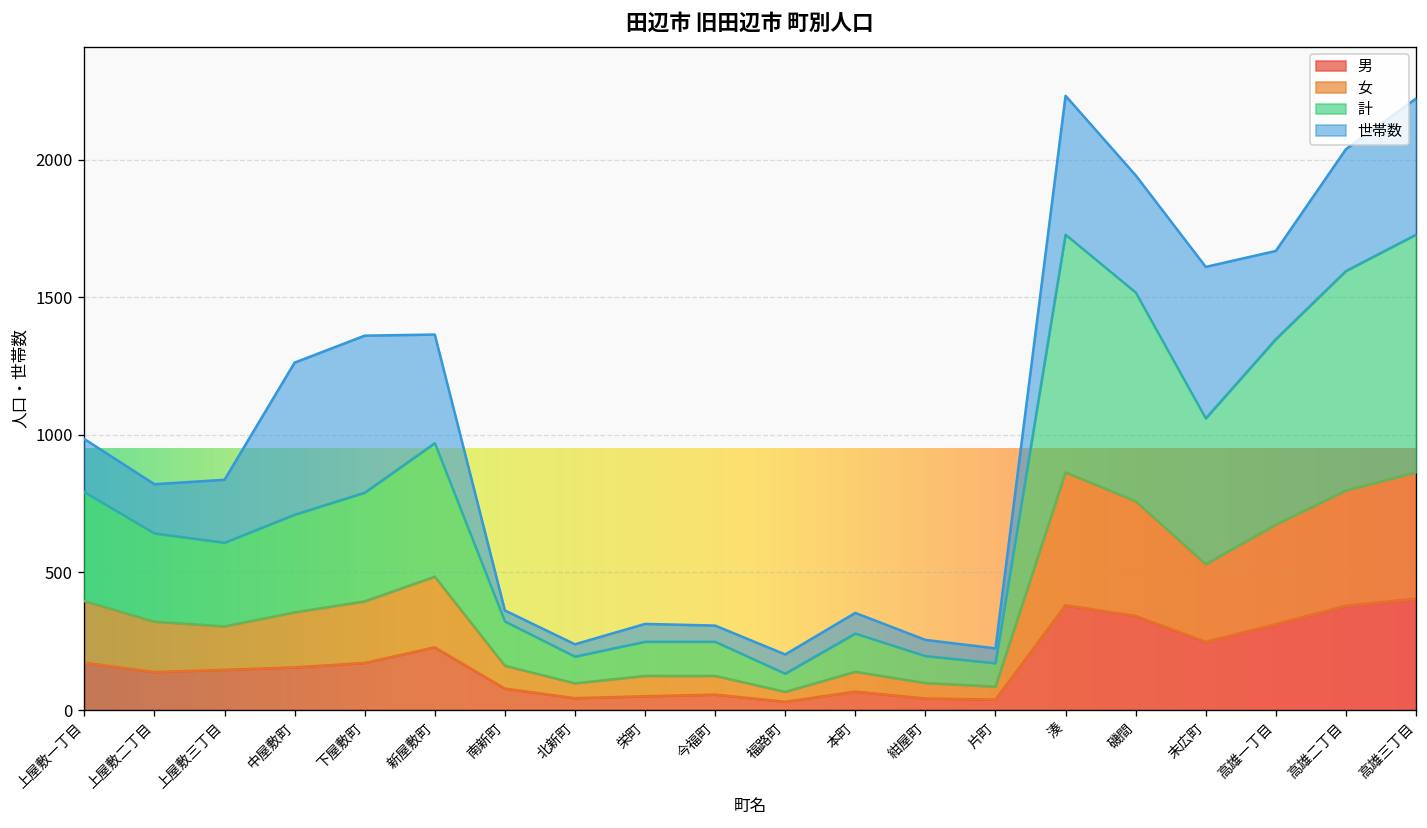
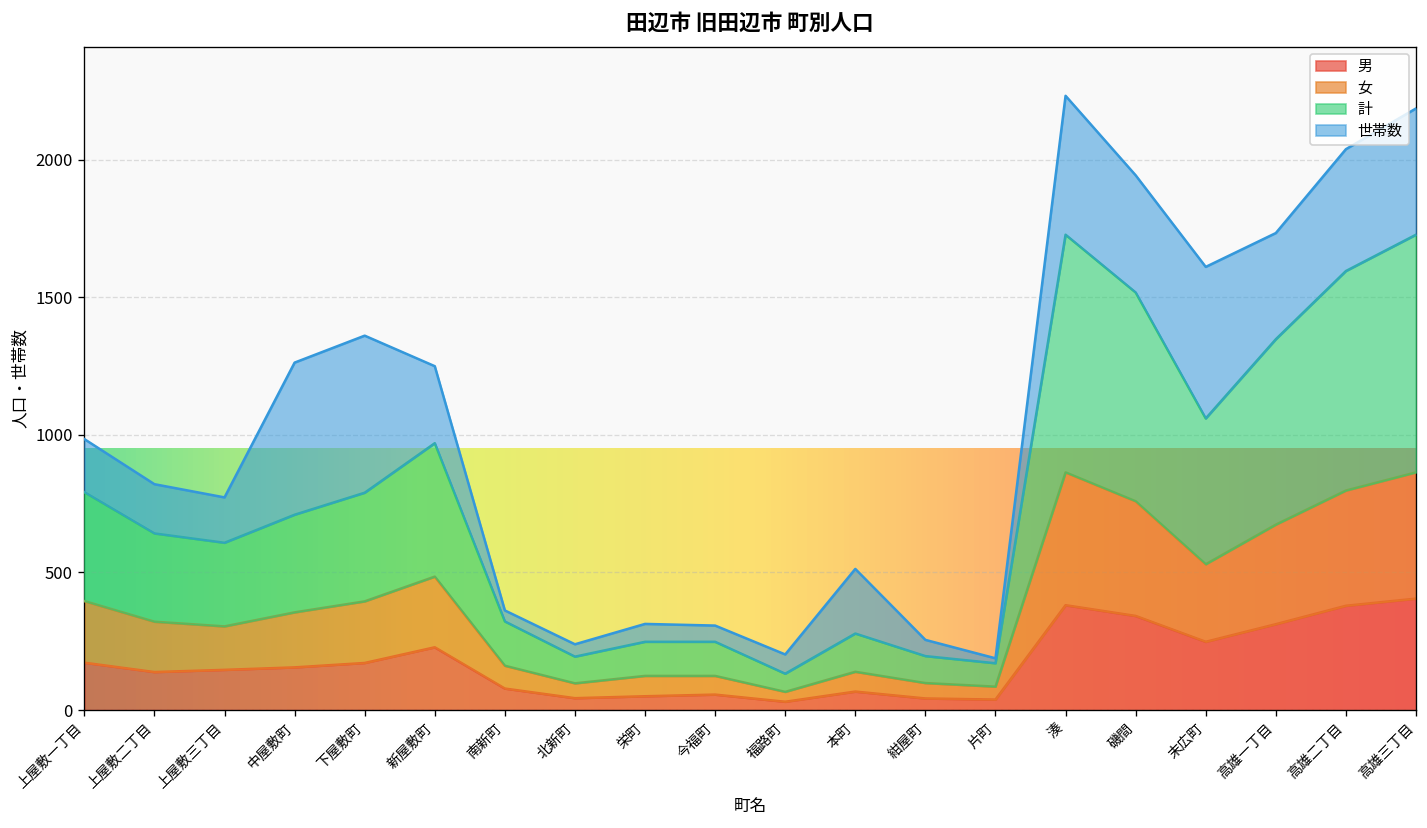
世帯数, 上屋敷三丁目: 230 -> 170
世帯数, 新屋敷町: 400 -> 280
世帯数, 本町: 80 -> 240
世帯数, 片町: 50 -> 20
世帯数, 高雄一丁目: 320 -> 390
世帯数, 高雄三丁目: 500 -> 460
